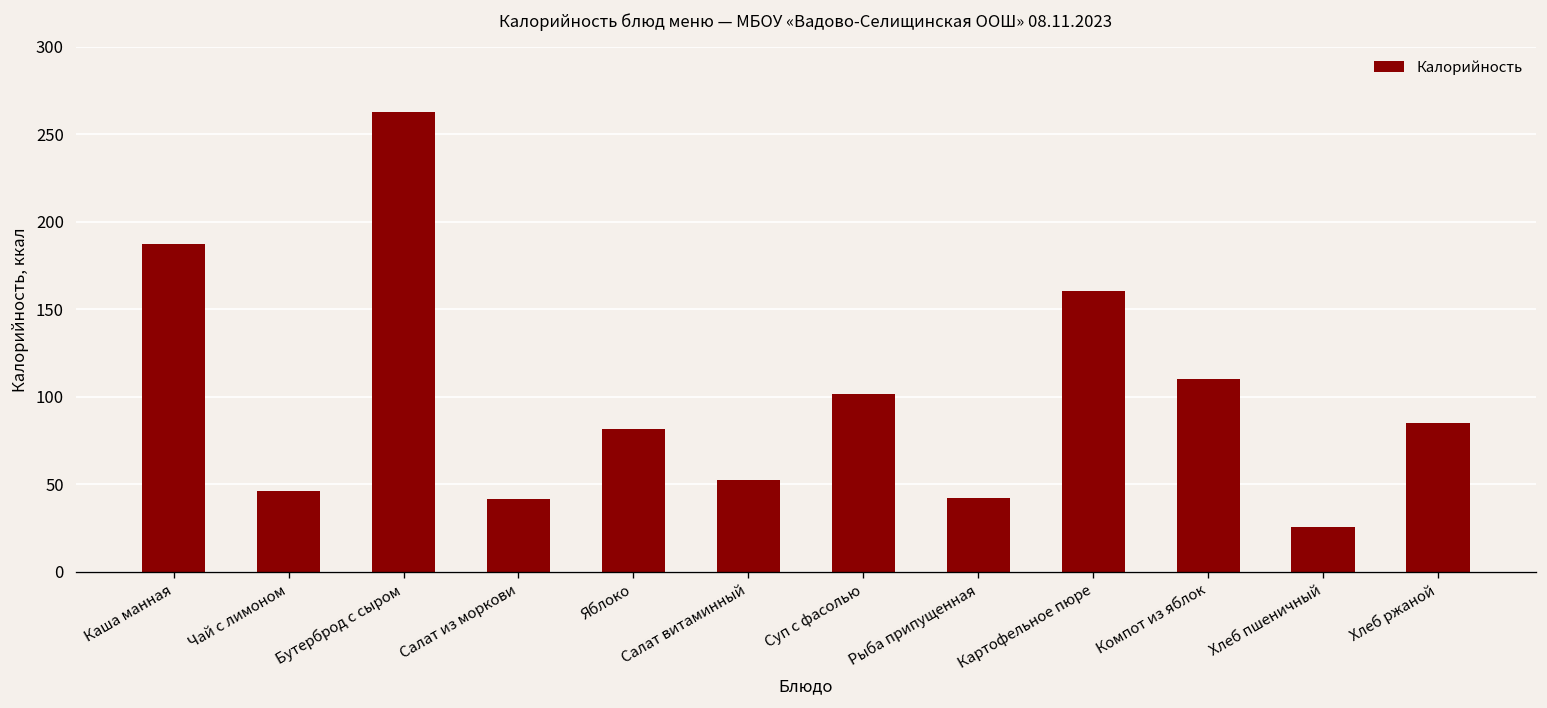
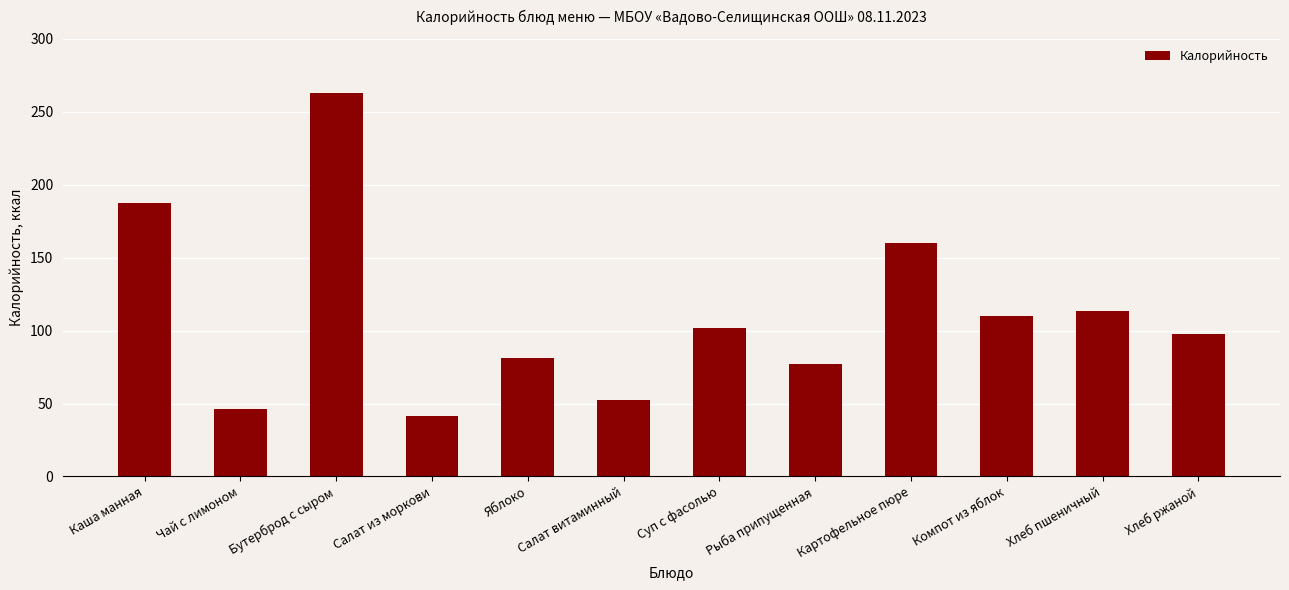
Рыба припущенная: 42 -> 77
Хлеб пшеничный: 25 -> 113
Хлеб ржаной: 85 -> 98
